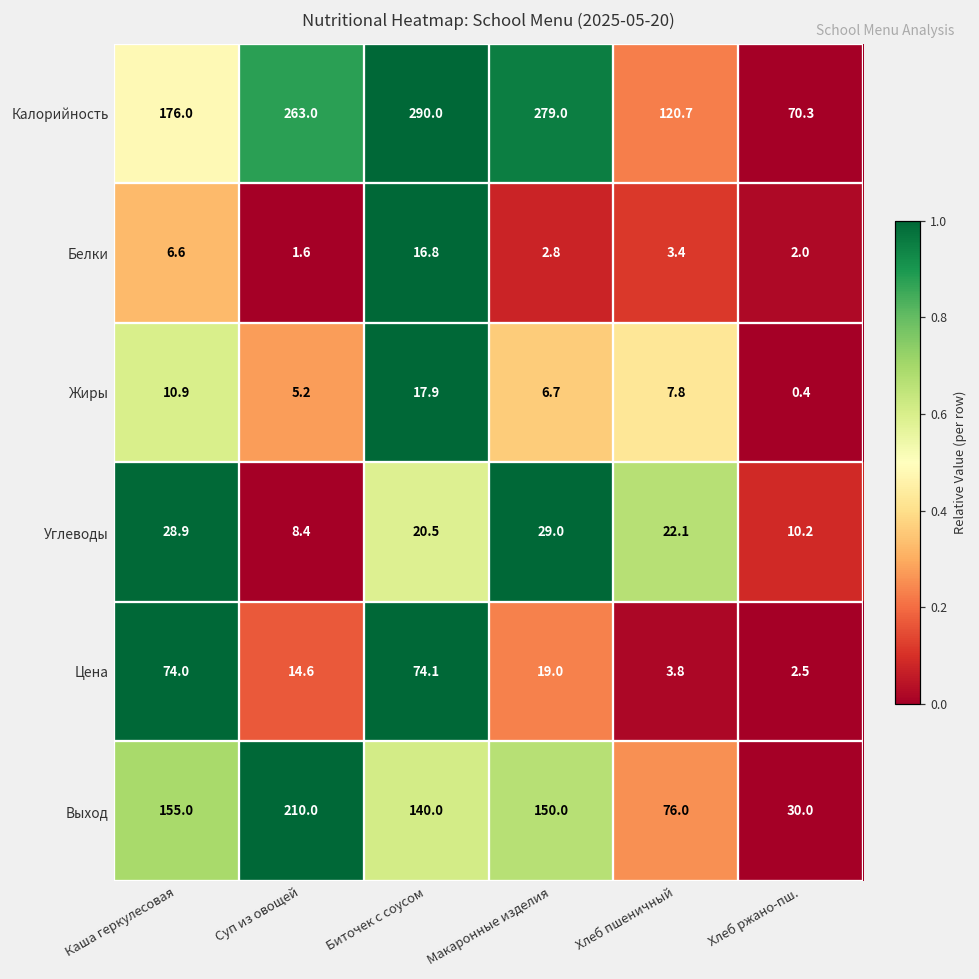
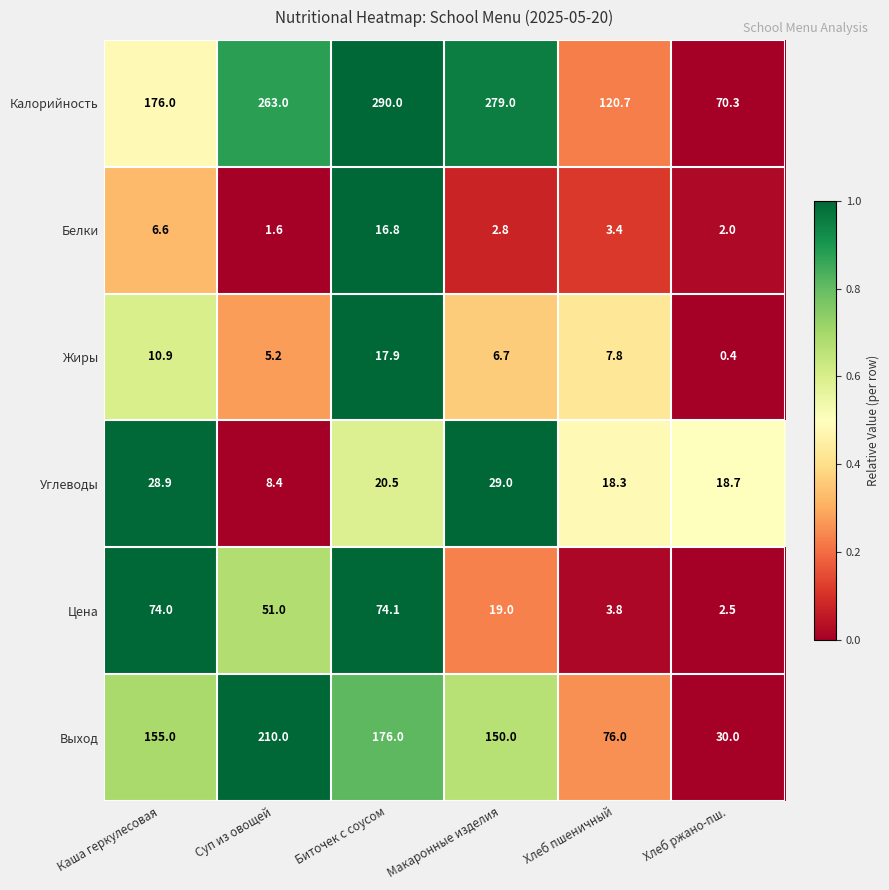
Углеводы, Хлеб пшеничный: 22.1 -> 18.3
Углеводы, Хлеб ржано-пш.: 10.2 -> 18.7
Цена, Суп из овощей: 14.6 -> 51.0
Выход, Биточек с соусом: 140.0 -> 176.0
